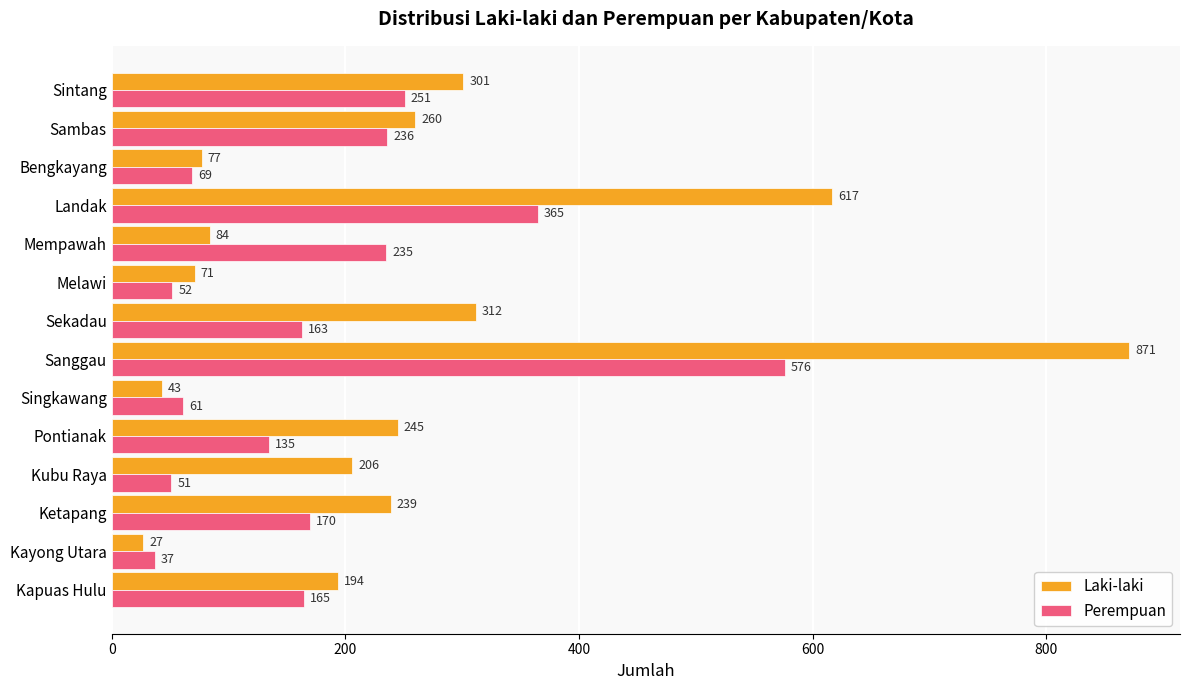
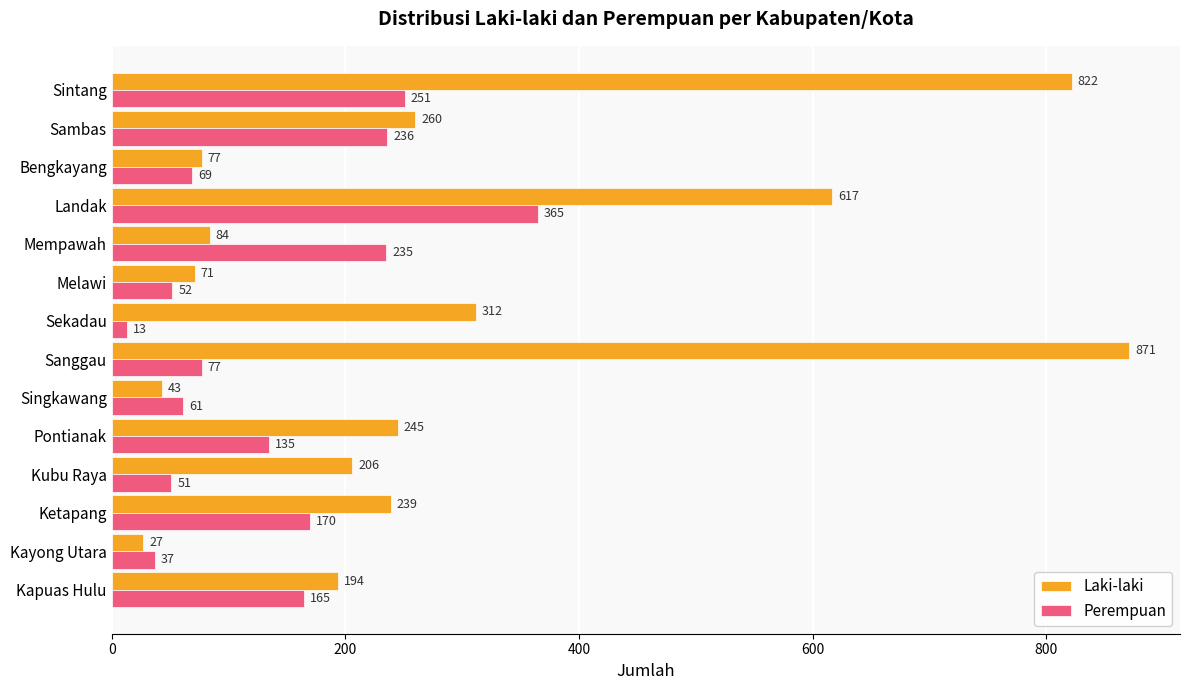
Laki-laki, Sintang: 301 -> 822
Perempuan, Sekadau: 163 -> 13
Perempuan, Sanggau: 576 -> 77
